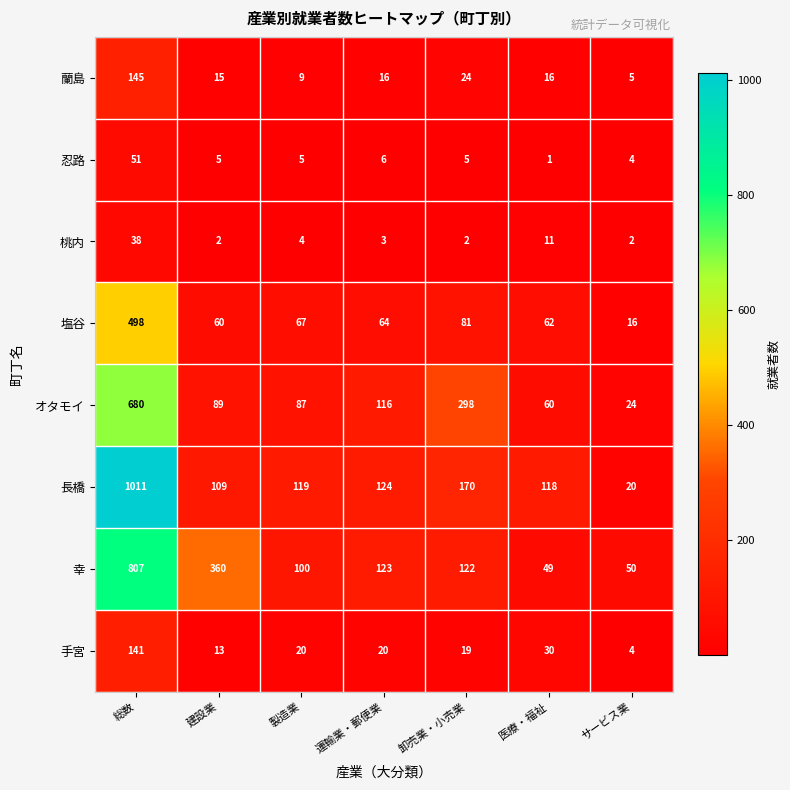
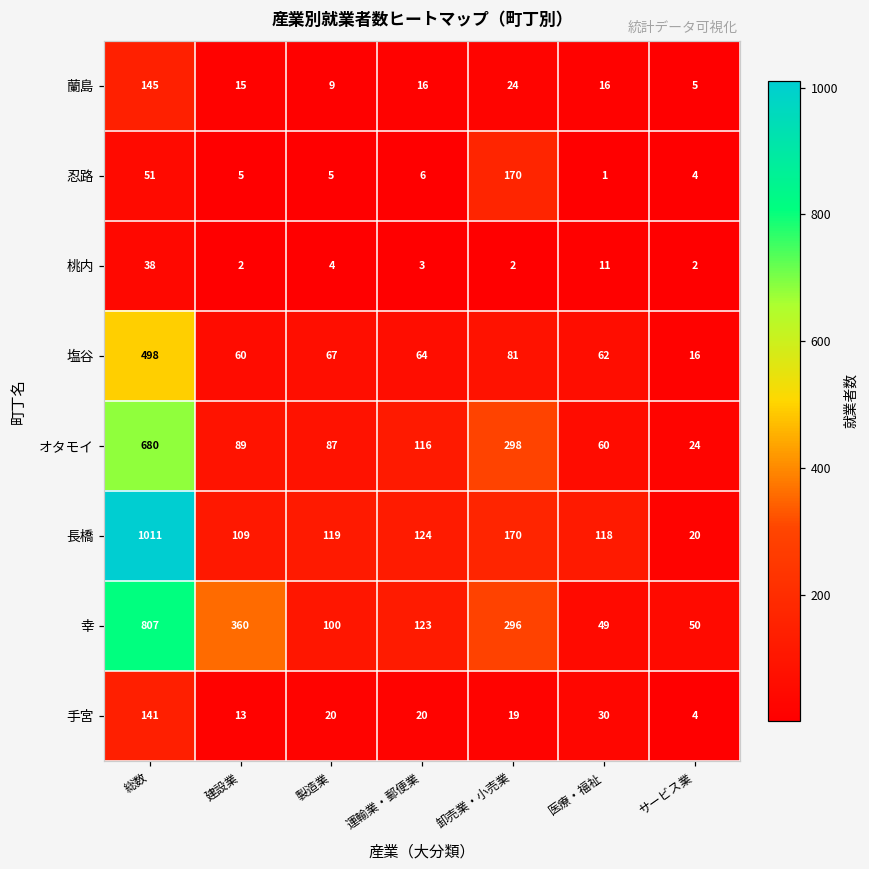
忍路, 卸売業・小売業: 5 -> 170
幸, 卸売業・小売業: 122 -> 296
